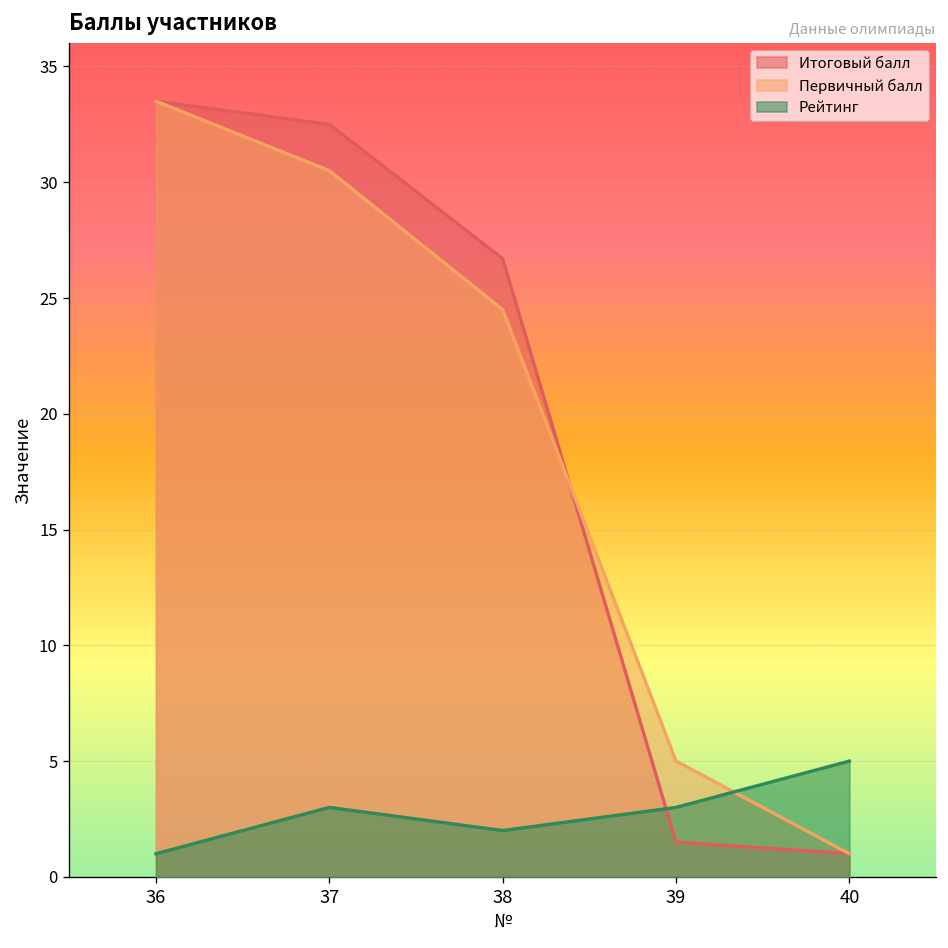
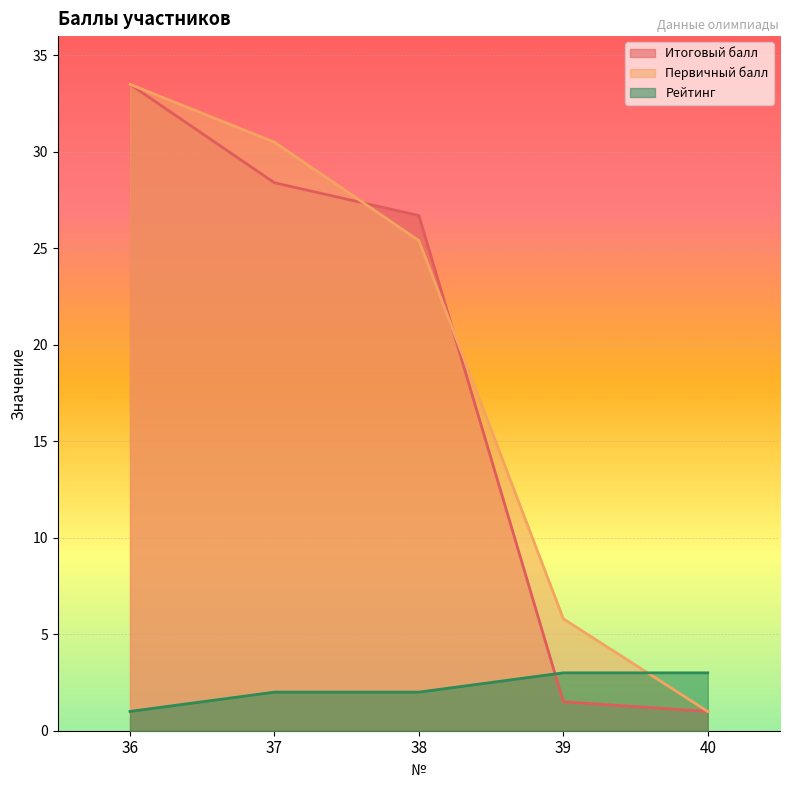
Итоговый балл, 37: 32.5 -> 28.4
Рейтинг, 37: 3 -> 2
Первичный балл, 38: 24.5 -> 25.4
Первичный балл, 39: 5.0 -> 5.8
Рейтинг, 40: 5 -> 3
